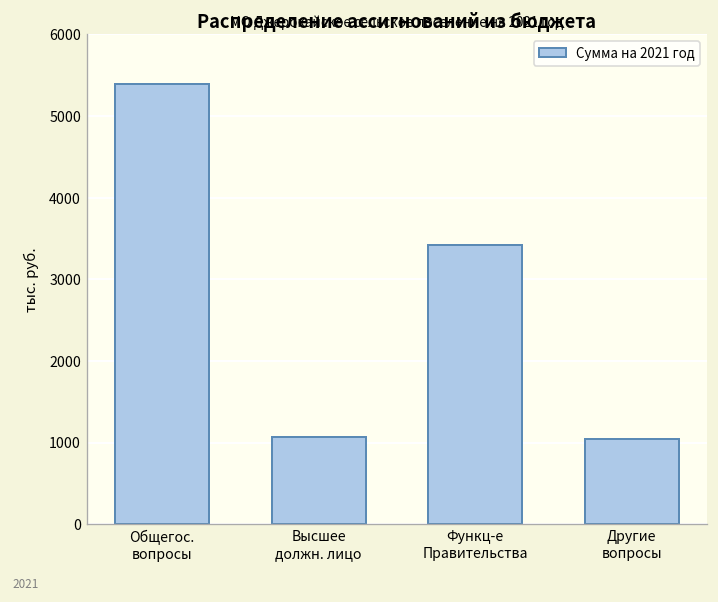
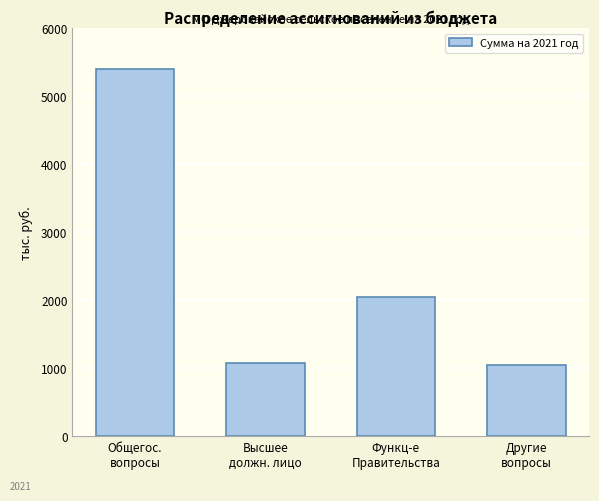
Функц-е Правительства: 3400 -> 2000
